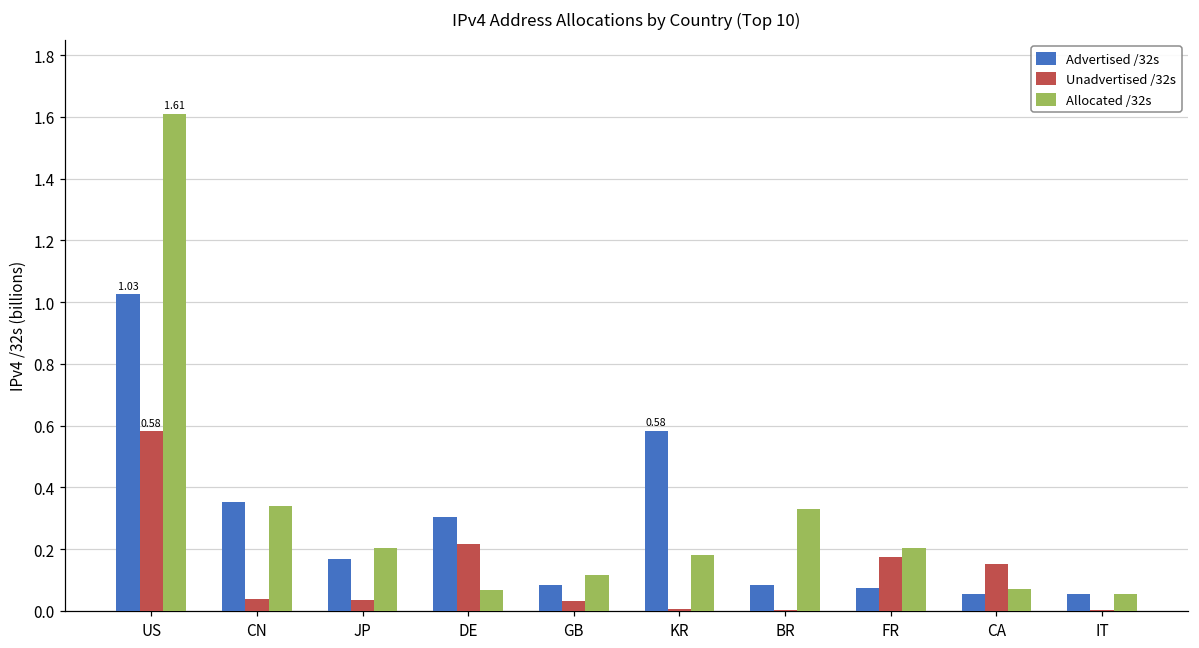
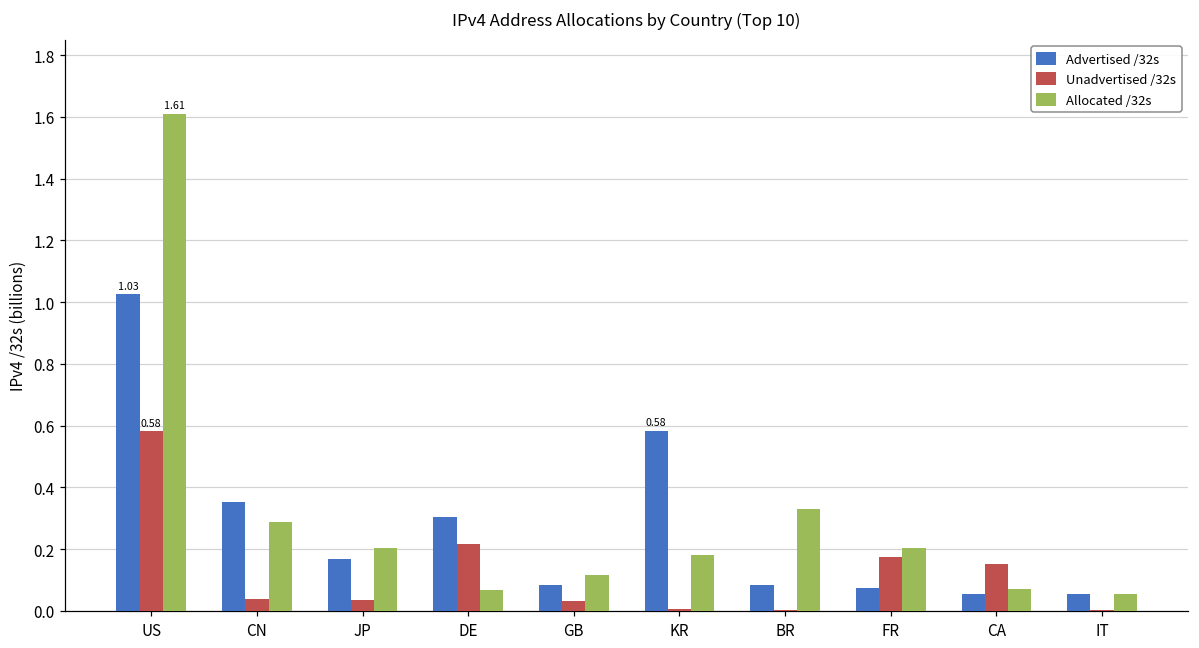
Allocated /32s, CN: 0.34 -> 0.29
